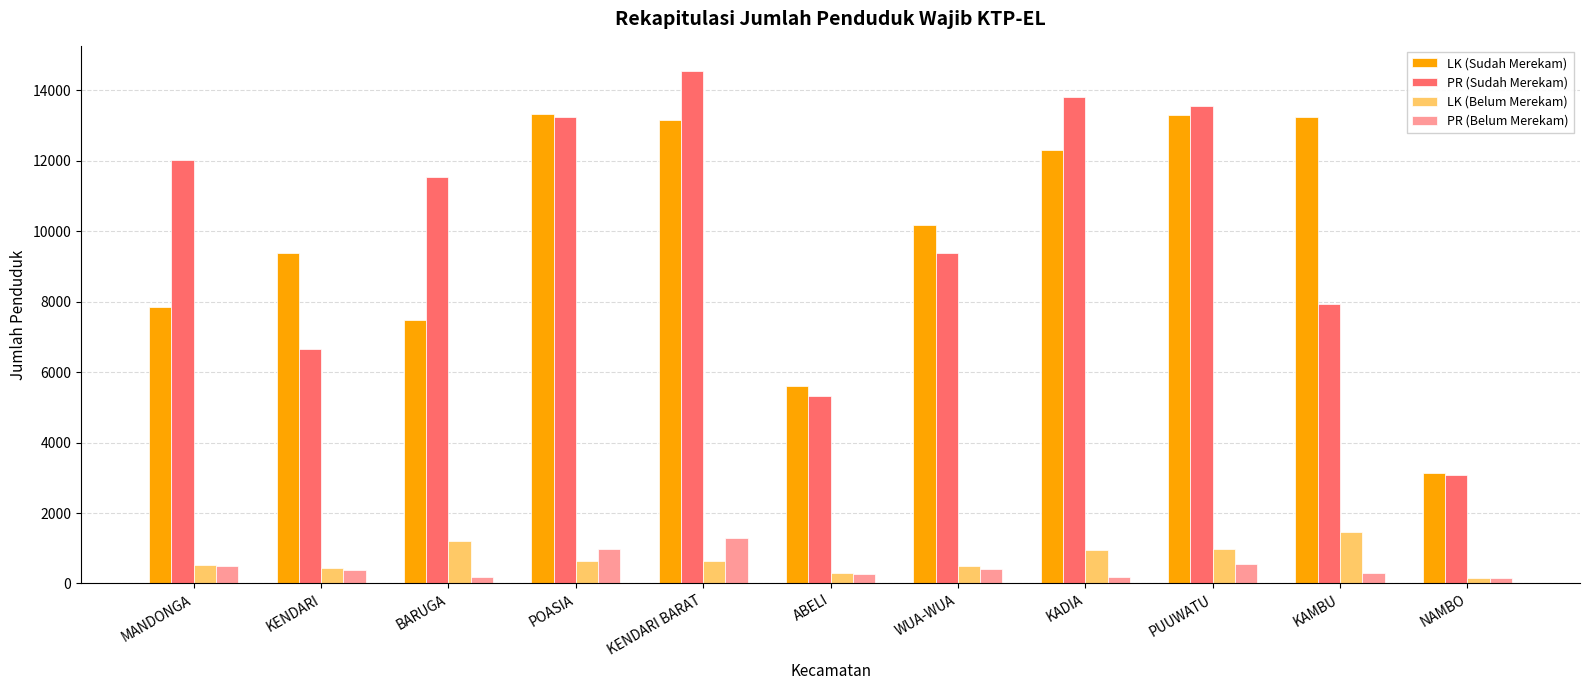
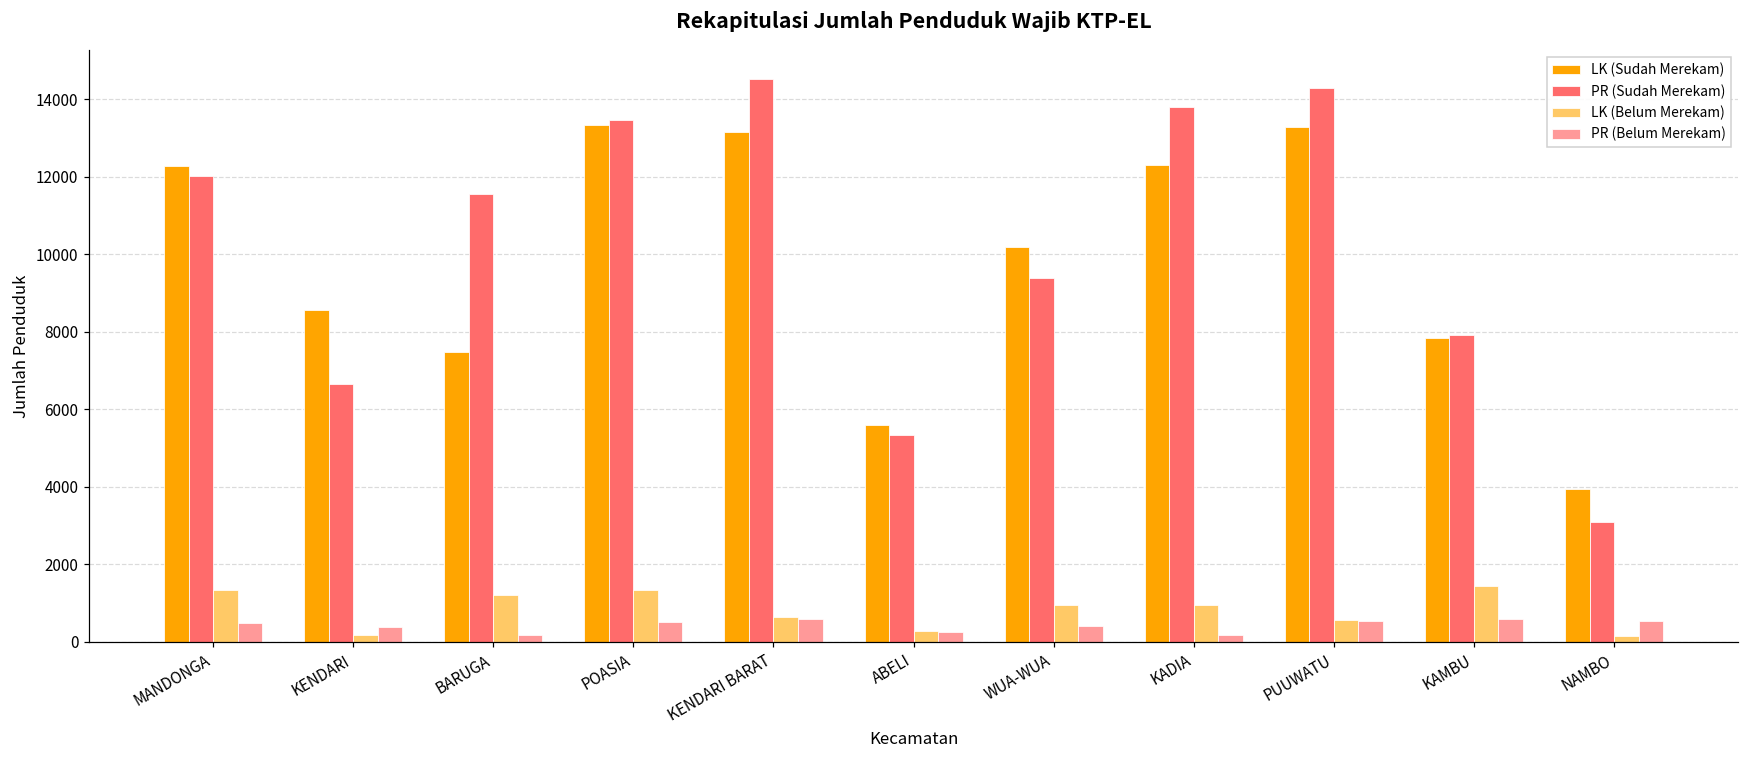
LK (Sudah Merekam), MANDONGA: 7900 -> 12300
LK (Belum Merekam), MANDONGA: 500 -> 1300
LK (Sudah Merekam), KENDARI: 9400 -> 8600
LK (Belum Merekam), KENDARI: 400 -> 200
PR (Sudah Merekam), POASIA: 13200 -> 13500
LK (Belum Merekam), POASIA: 600 -> 1300
PR (Belum Merekam), POASIA: 1000 -> 500
PR (Belum Merekam), KENDARI BARAT: 1300 -> 600
LK (Belum Merekam), WUA-WUA: 500 -> 900
PR (Sudah Merekam), PUUWATU: 13600 -> 14300
LK (Belum Merekam), PUUWATU: 1000 -> 600
LK (Sudah Merekam), KAMBU: 13200 -> 7800
PR (Belum Merekam), KAMBU: 300 -> 600
LK (Sudah Merekam), NAMBO: 3100 -> 3900
PR (Belum Merekam), NAMBO: 100 -> 500
